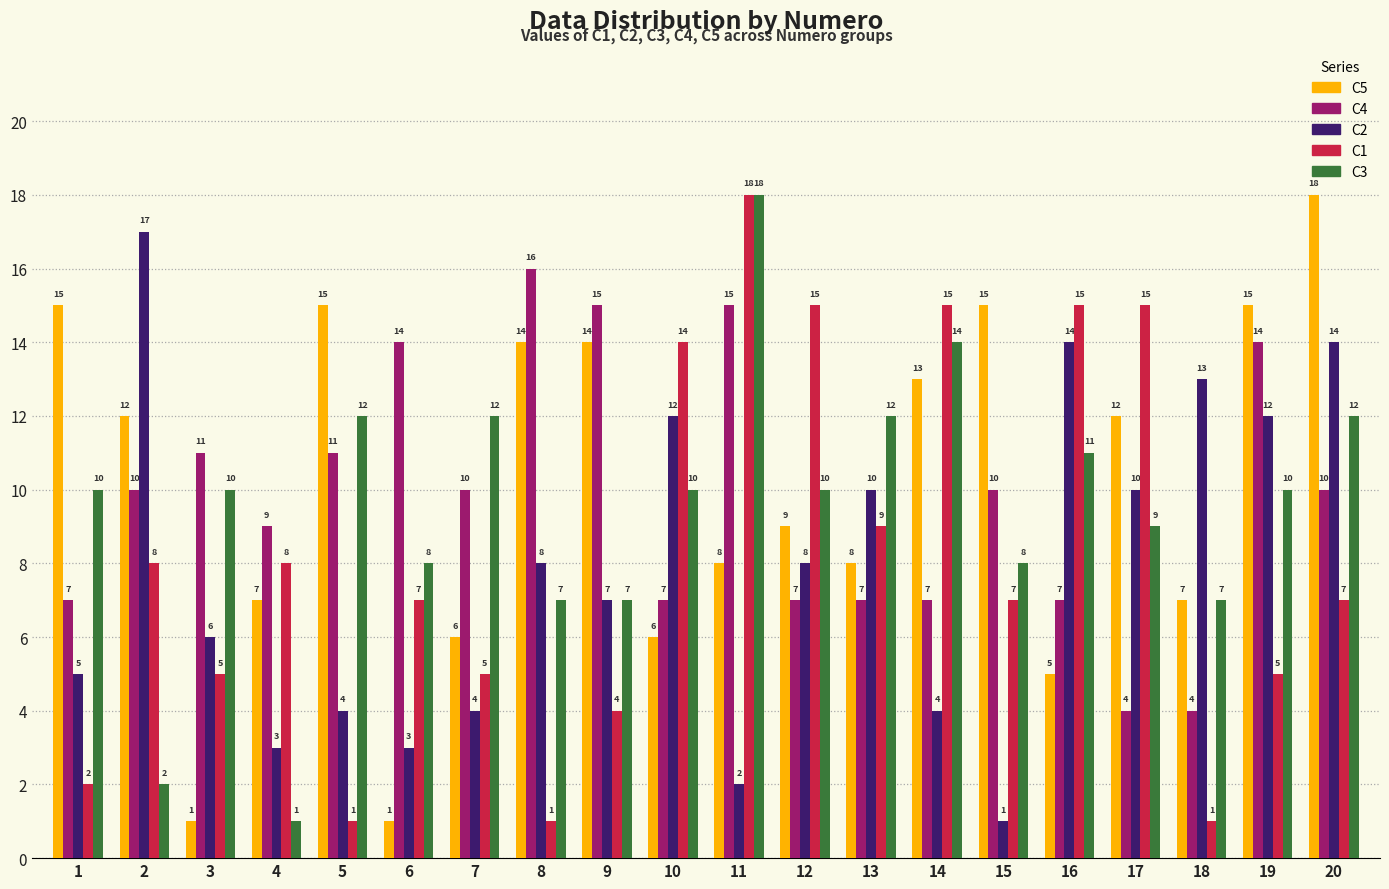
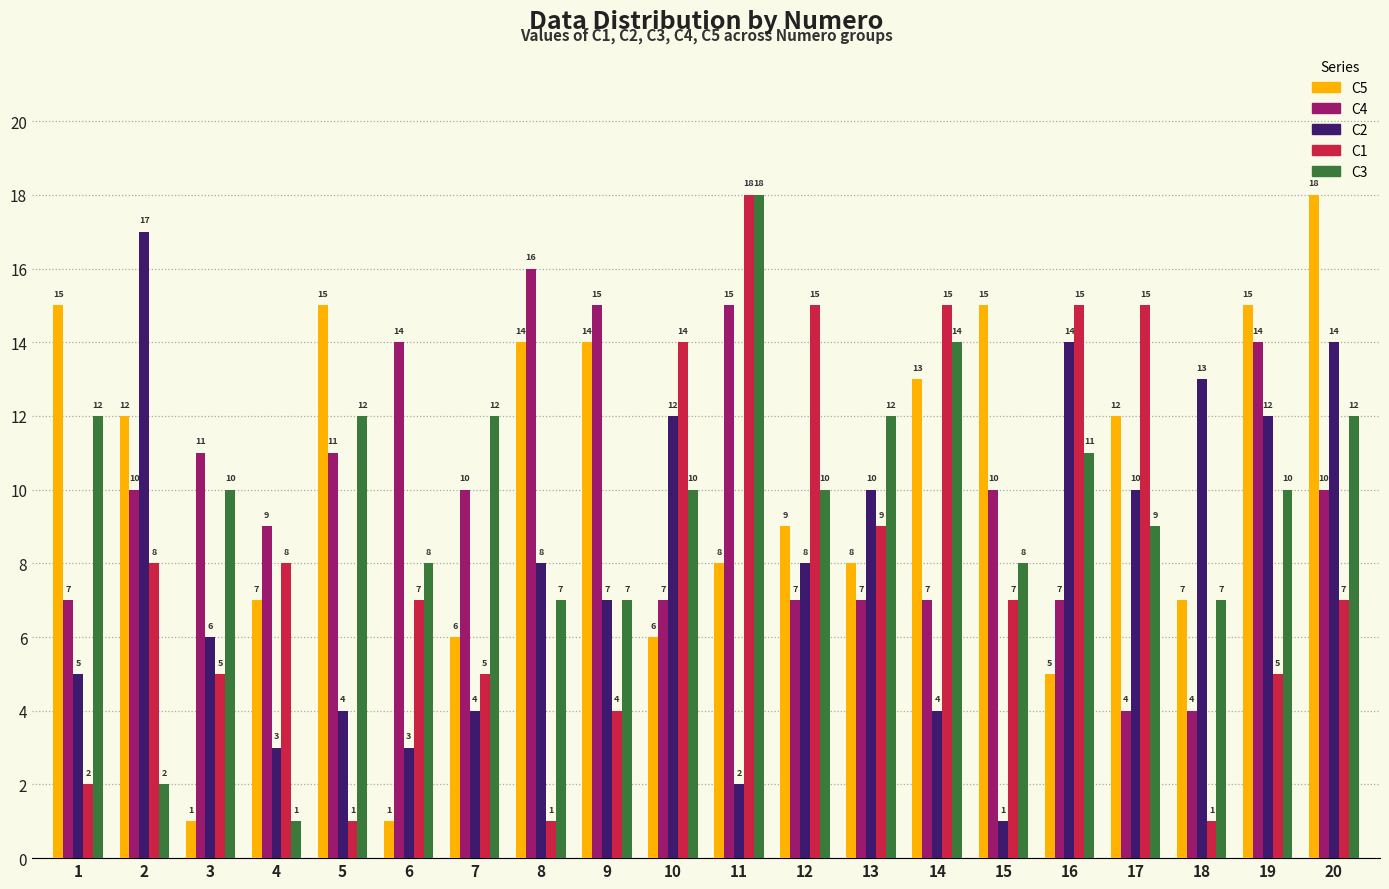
C3, 1: 10 -> 12
